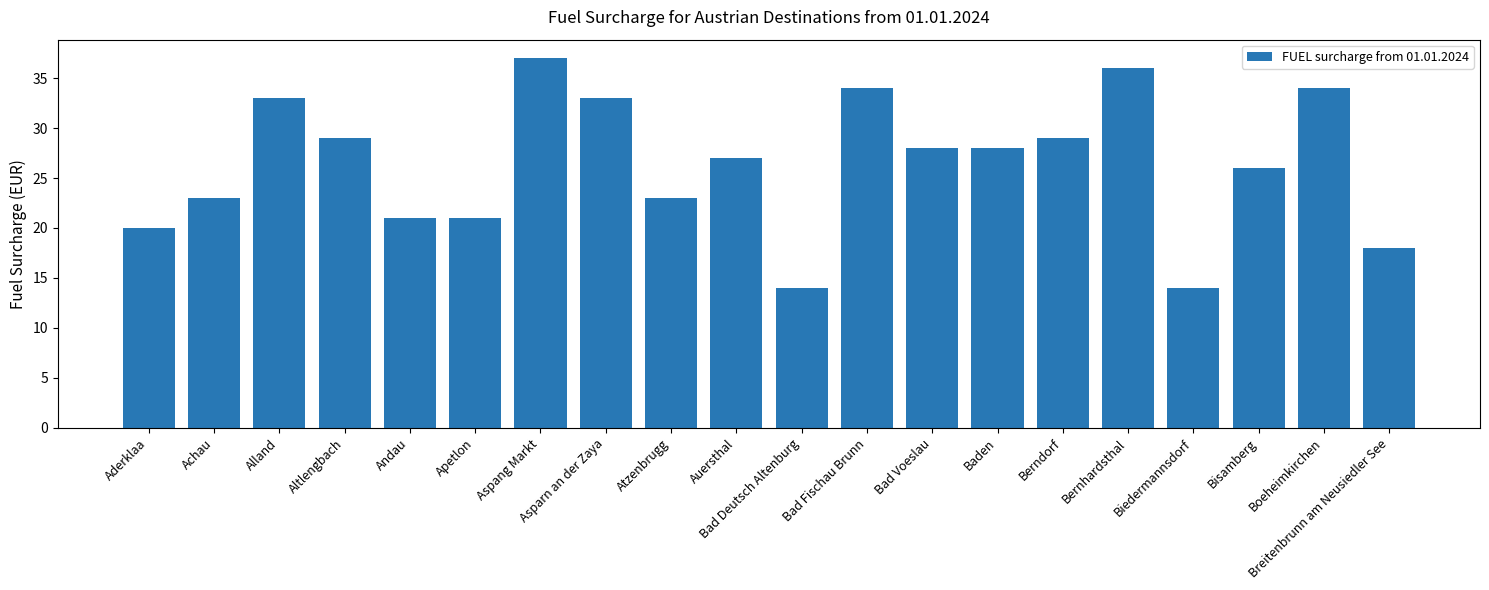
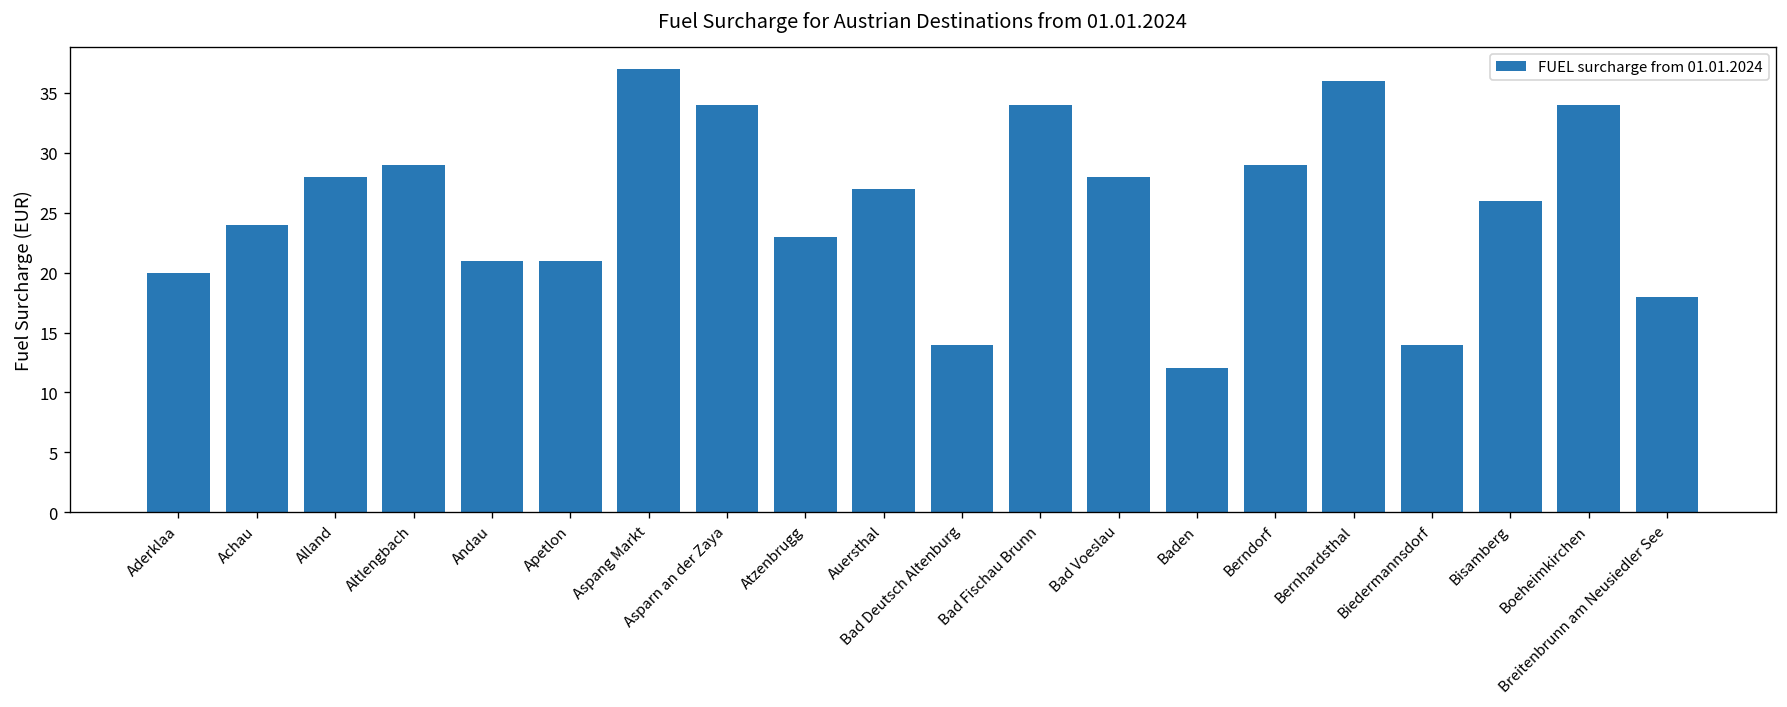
Achau: 23 -> 24
Alland: 33 -> 28
Asparn an der Zaya: 33 -> 34
Baden: 28 -> 12
